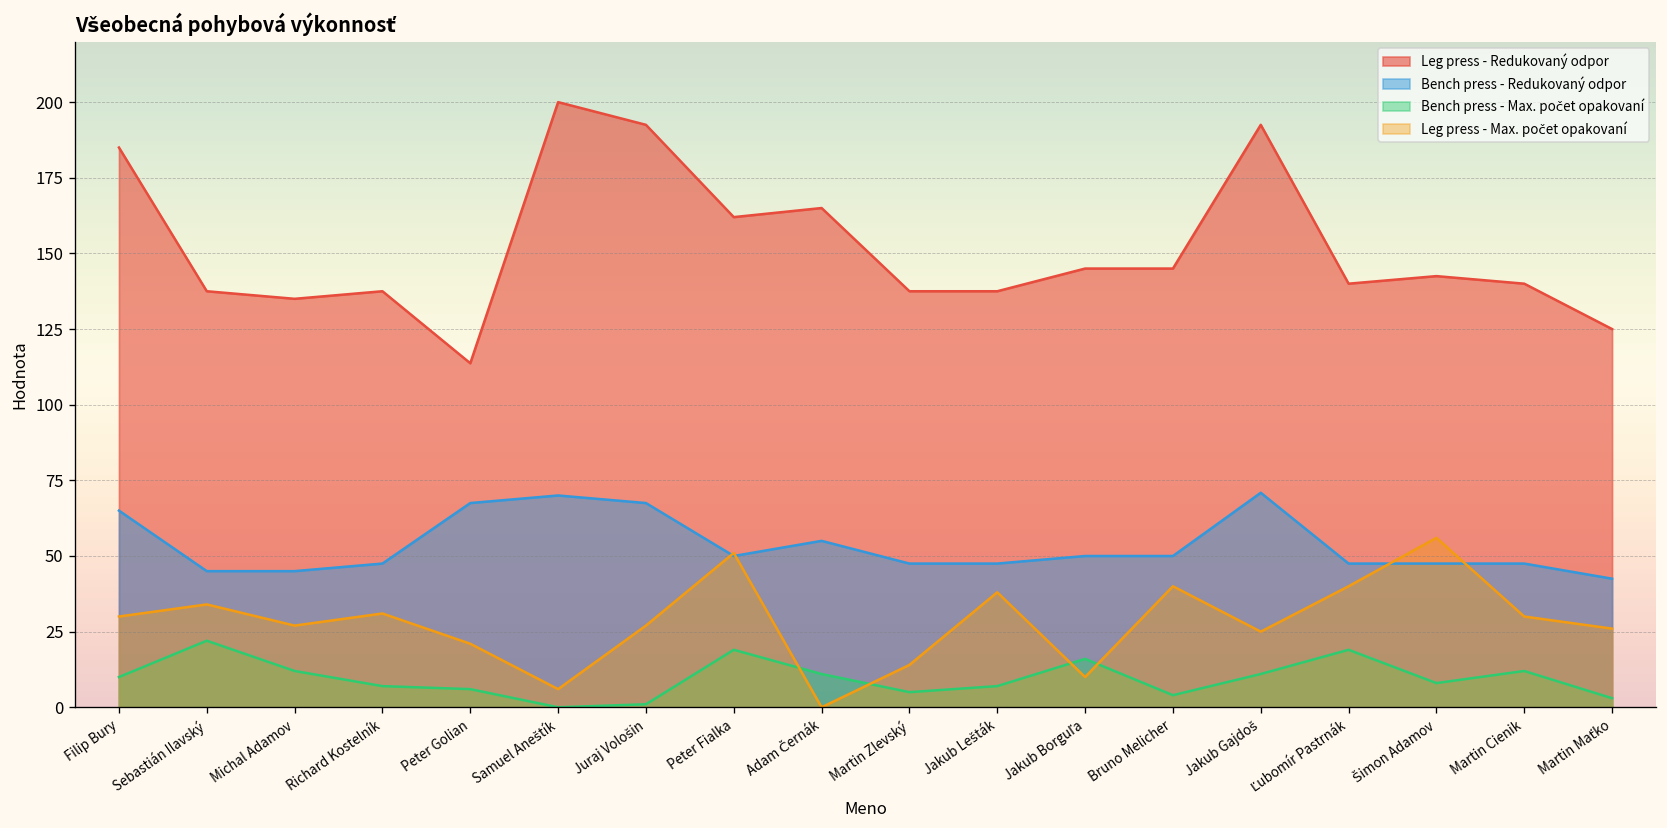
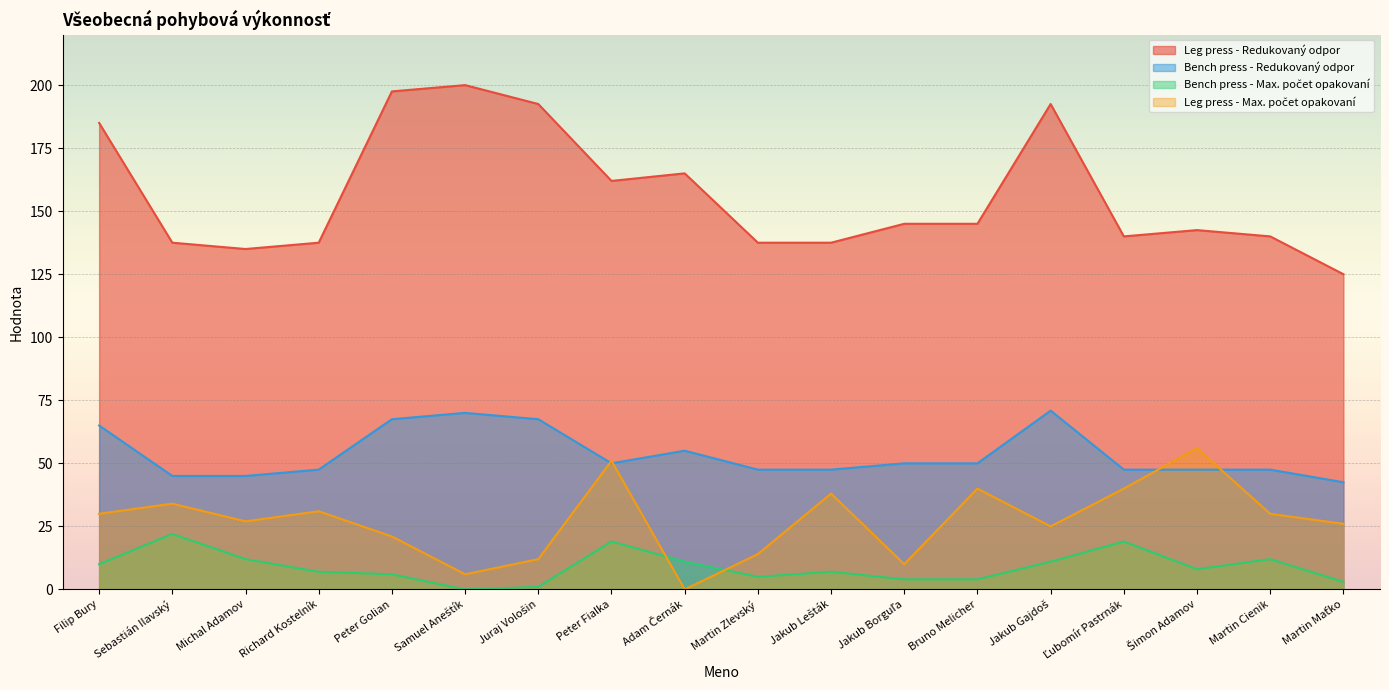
Leg press - Redukovaný odpor, Peter Golian: 114 -> 198
Leg press - Max. počet opakovaní, Juraj Vološin: 27 -> 12
Bench press - Max. počet opakovaní, Jakub Borguľa: 16 -> 4
